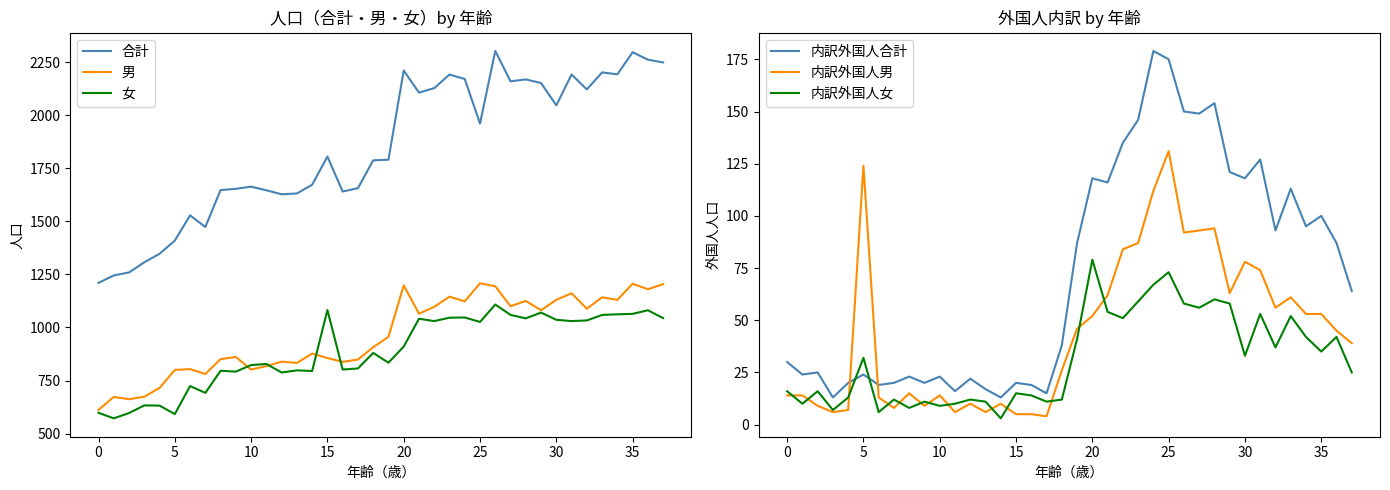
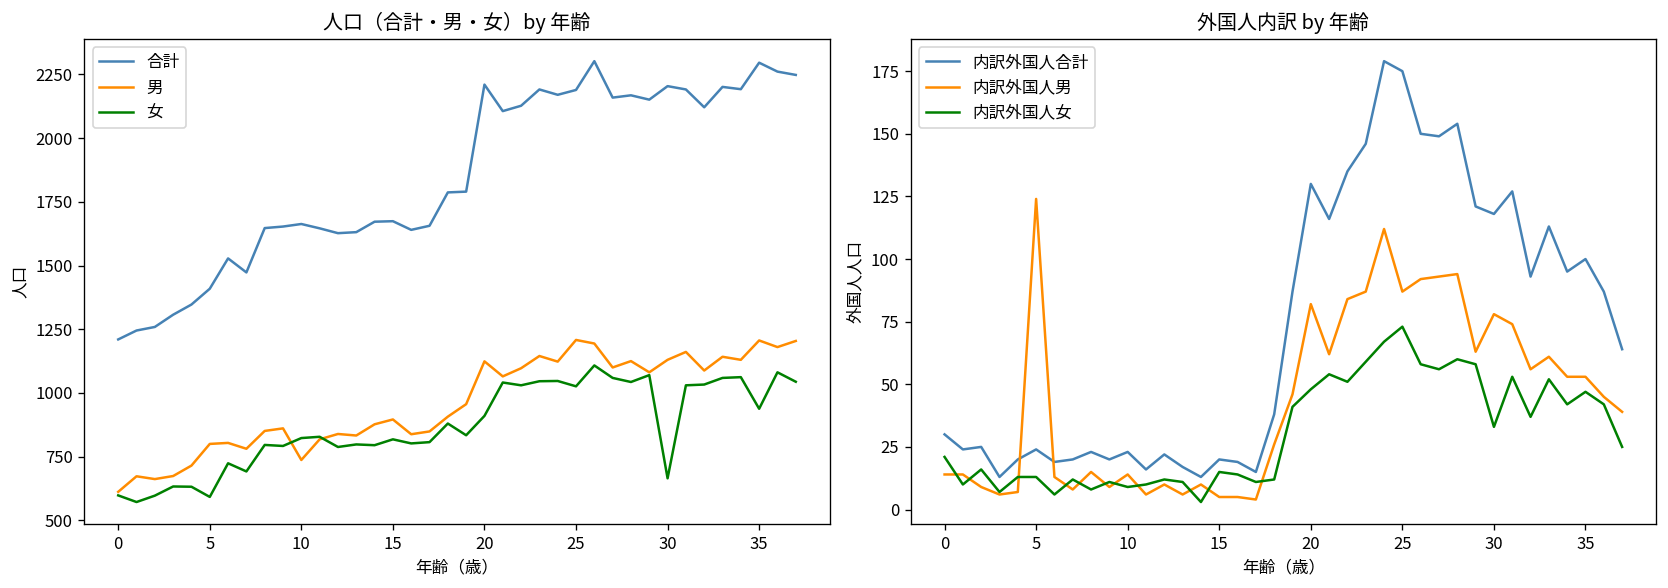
人口（合計・男・女）by 年齢, 男, 10: 800 -> 740
人口（合計・男・女）by 年齢, 合計, 15: 1810 -> 1670
人口（合計・男・女）by 年齢, 男, 15: 860 -> 900
人口（合計・男・女）by 年齢, 女, 15: 1080 -> 820
人口（合計・男・女）by 年齢, 男, 20: 1200 -> 1120
人口（合計・男・女）by 年齢, 合計, 25: 1960 -> 2190
人口（合計・男・女）by 年齢, 合計, 30: 2050 -> 2200
人口（合計・男・女）by 年齢, 女, 30: 1040 -> 670
人口（合計・男・女）by 年齢, 女, 35: 1060 -> 940
外国人内訳 by 年齢, 内訳外国人女, 0: 16 -> 21
外国人内訳 by 年齢, 内訳外国人女, 5: 32 -> 13
外国人内訳 by 年齢, 内訳外国人合計, 20: 118 -> 130
外国人内訳 by 年齢, 内訳外国人男, 20: 52 -> 82
外国人内訳 by 年齢, 内訳外国人女, 20: 79 -> 48
外国人内訳 by 年齢, 内訳外国人男, 25: 131 -> 87
外国人内訳 by 年齢, 内訳外国人女, 35: 35 -> 47
